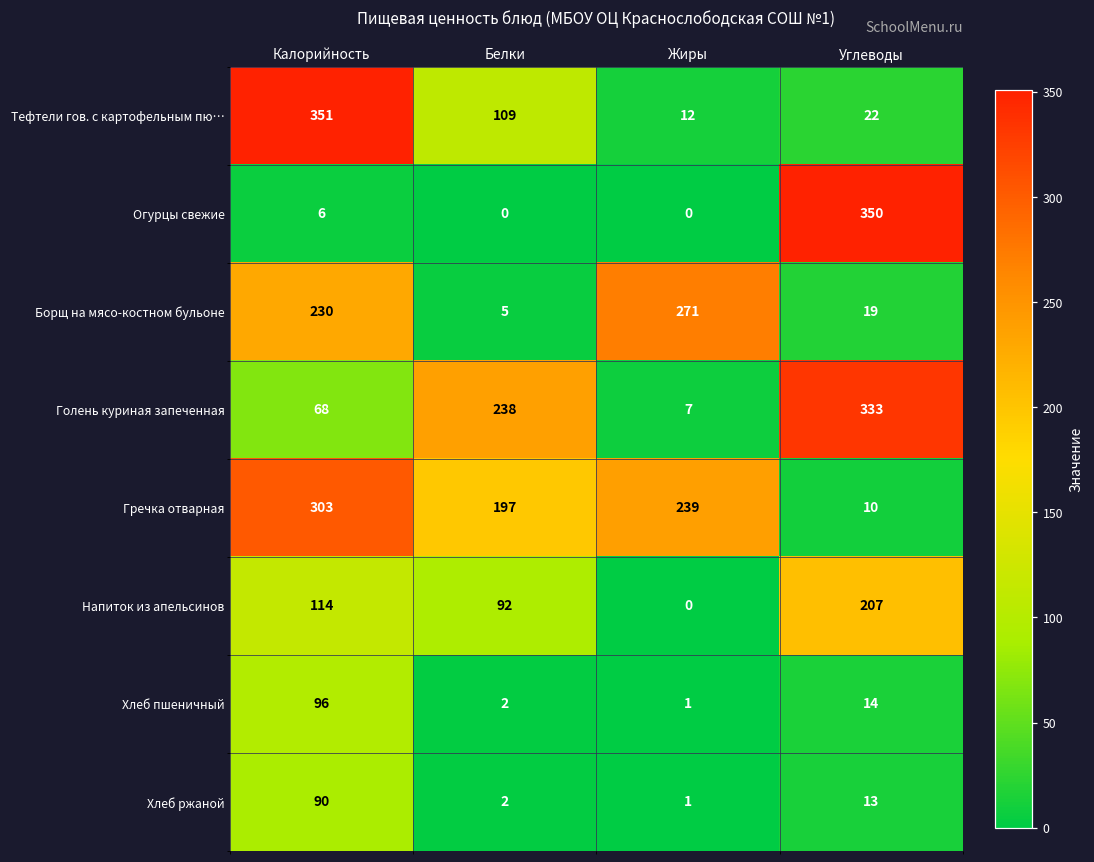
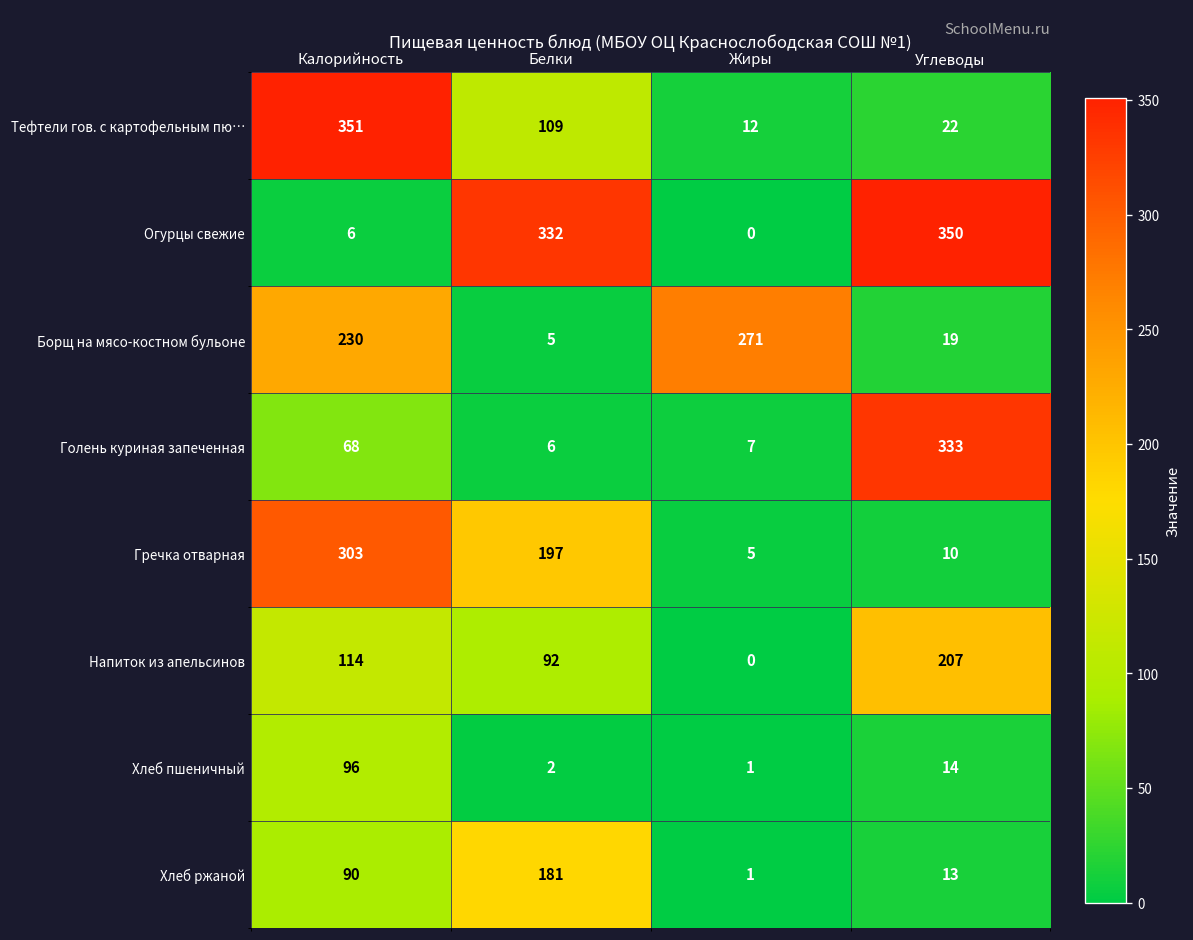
Огурцы свежие, Белки: 0 -> 332
Голень куриная запеченная, Белки: 238 -> 6
Гречка отварная, Жиры: 239 -> 5
Хлеб ржаной, Белки: 2 -> 181
